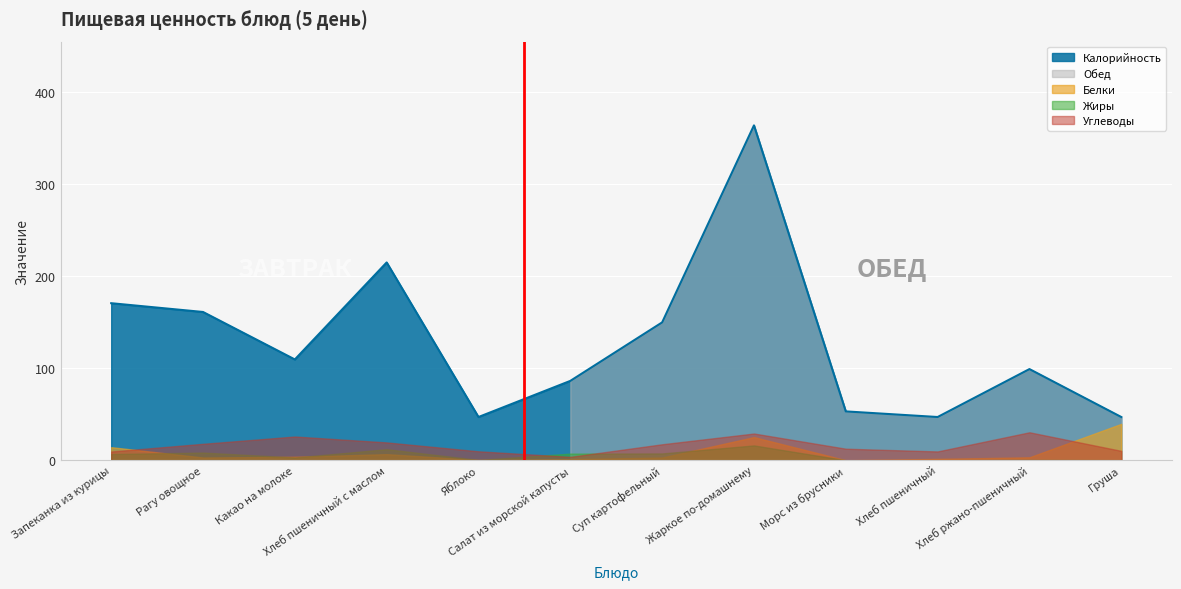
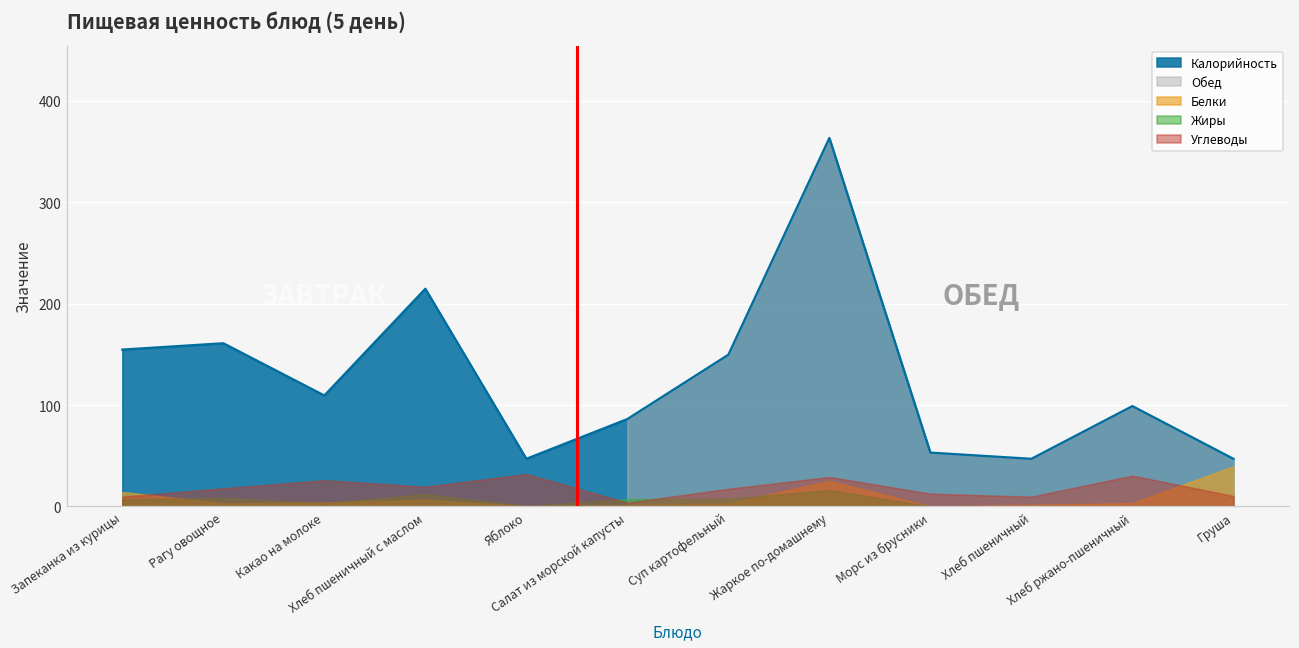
Калорийность, Запеканка из курицы: 170 -> 150
Углеводы, Яблоко: 10 -> 30
